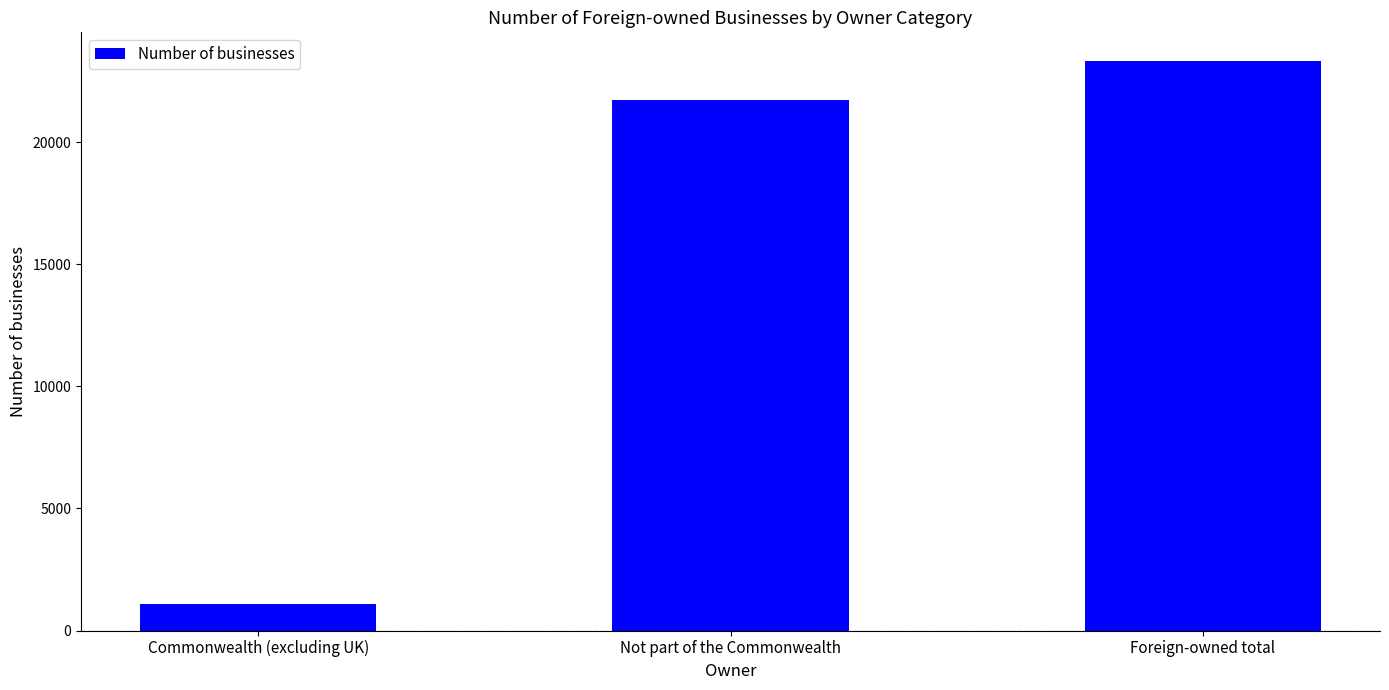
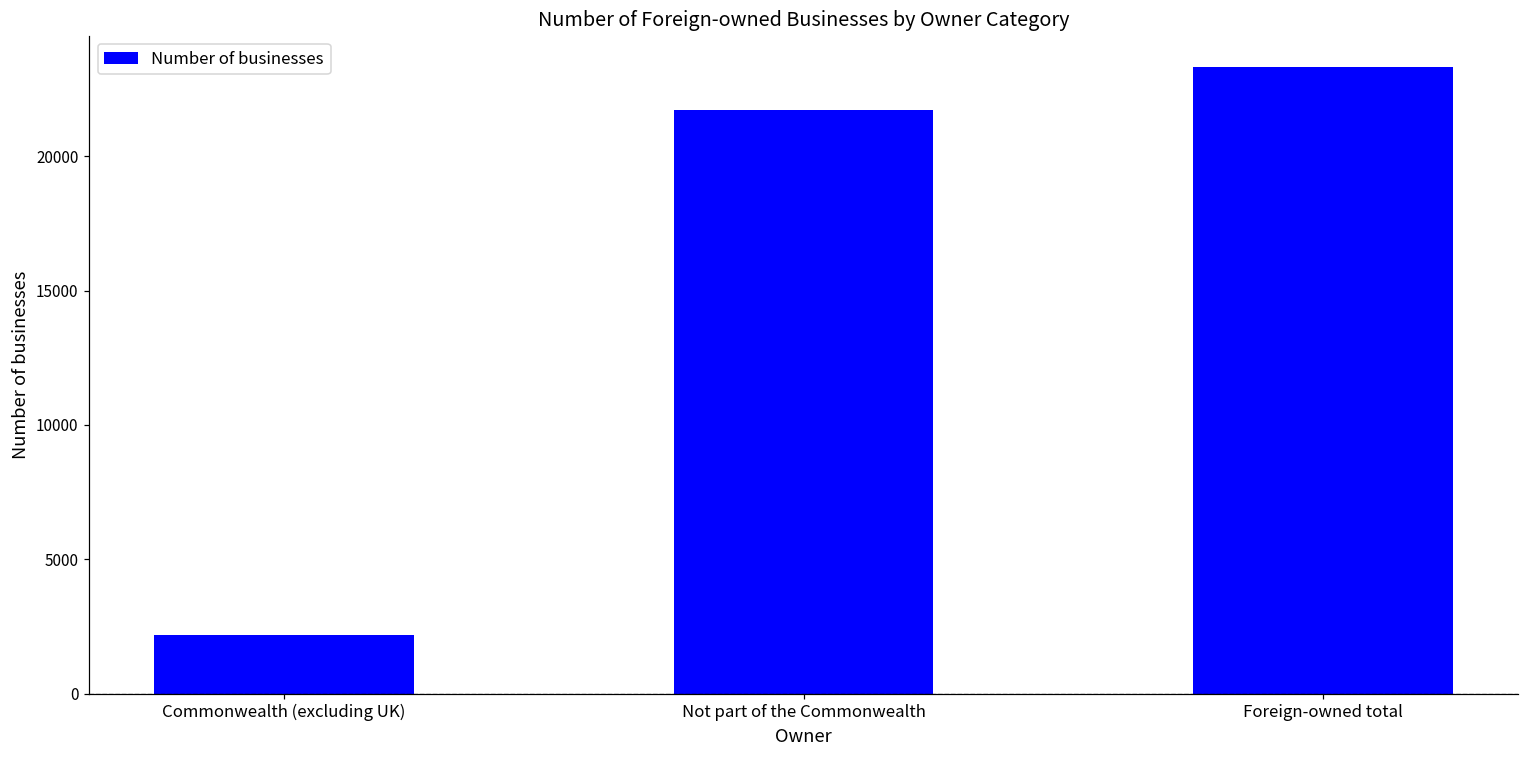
Commonwealth (excluding UK): 1100 -> 2200
